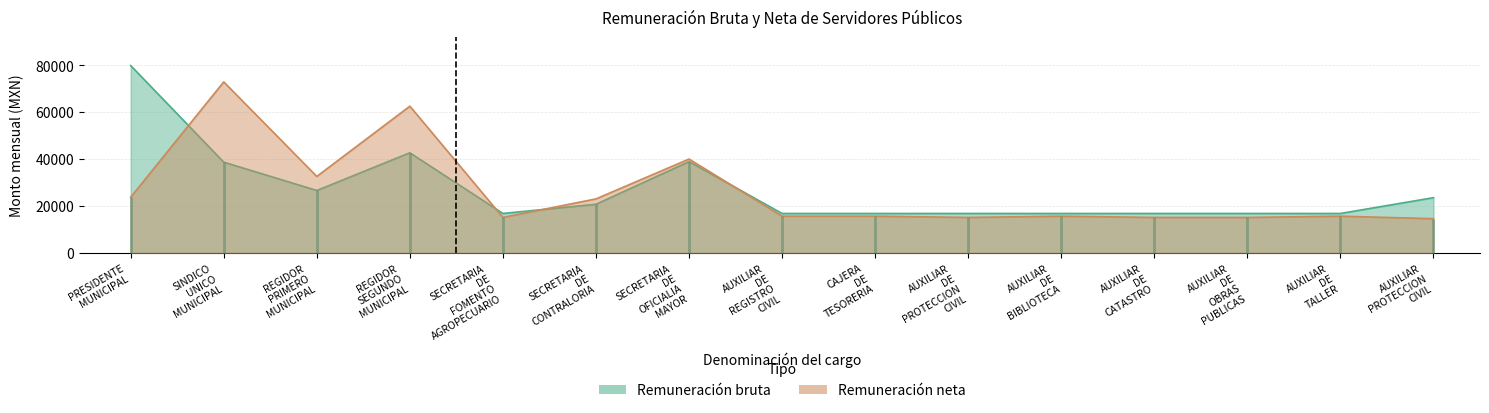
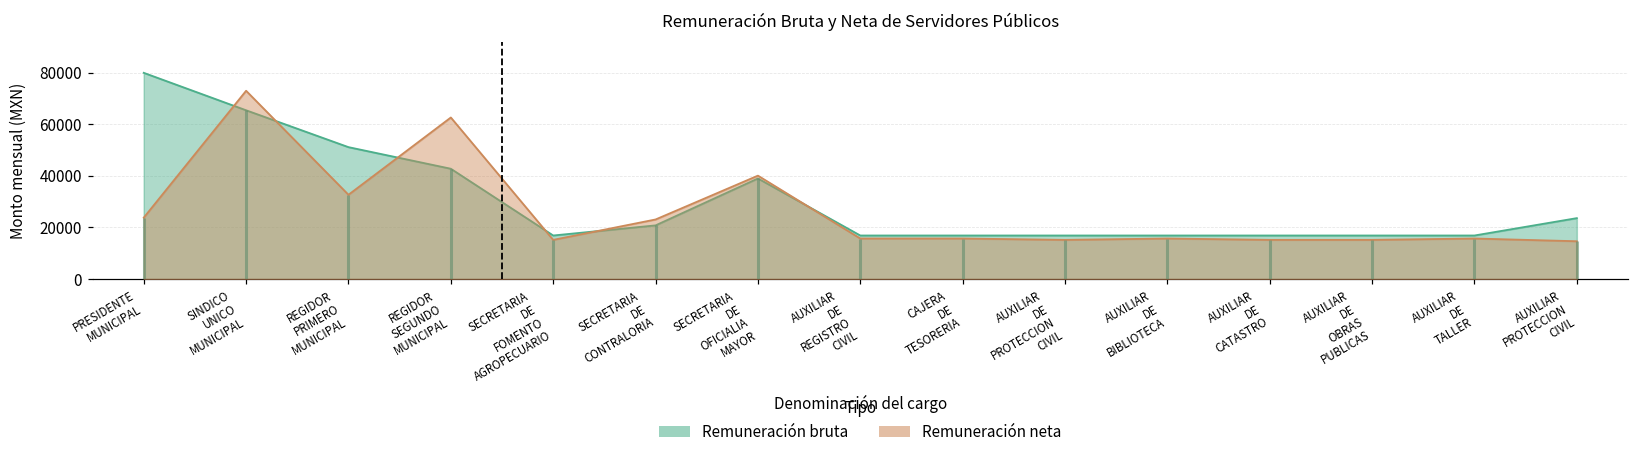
Remuneración bruta, SINDICO UNICO MUNICIPAL: 39000 -> 65000
Remuneración bruta, REGIDOR PRIMERO MUNICIPAL: 27000 -> 51000
